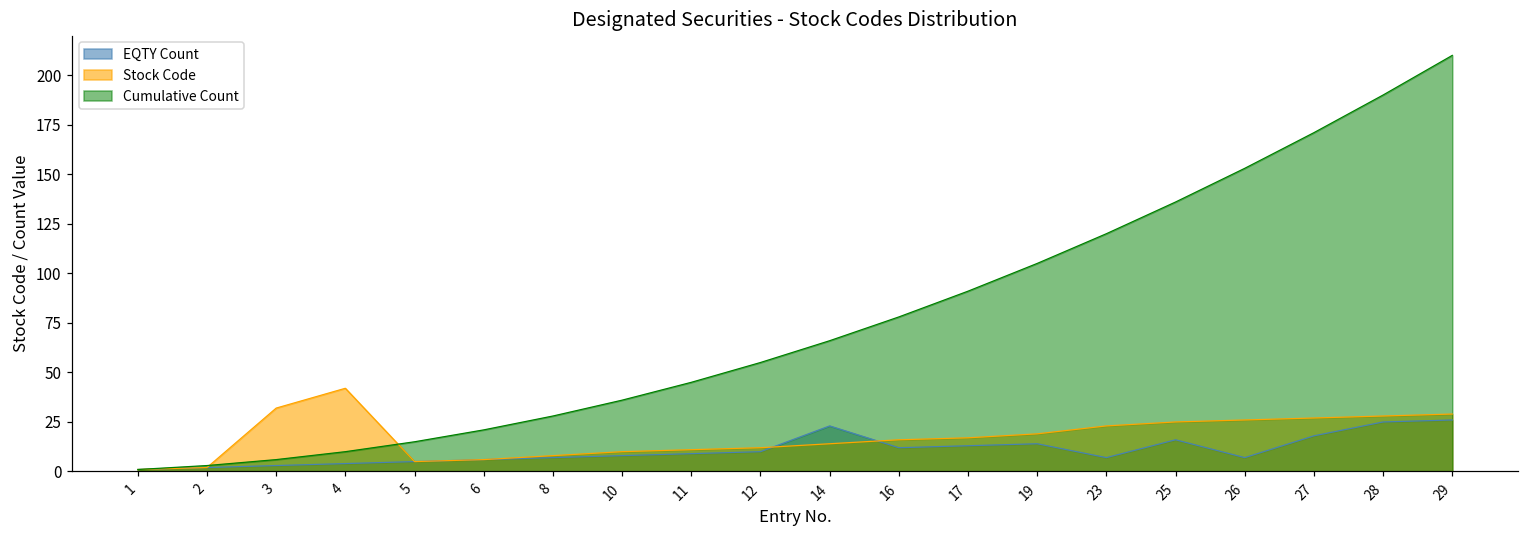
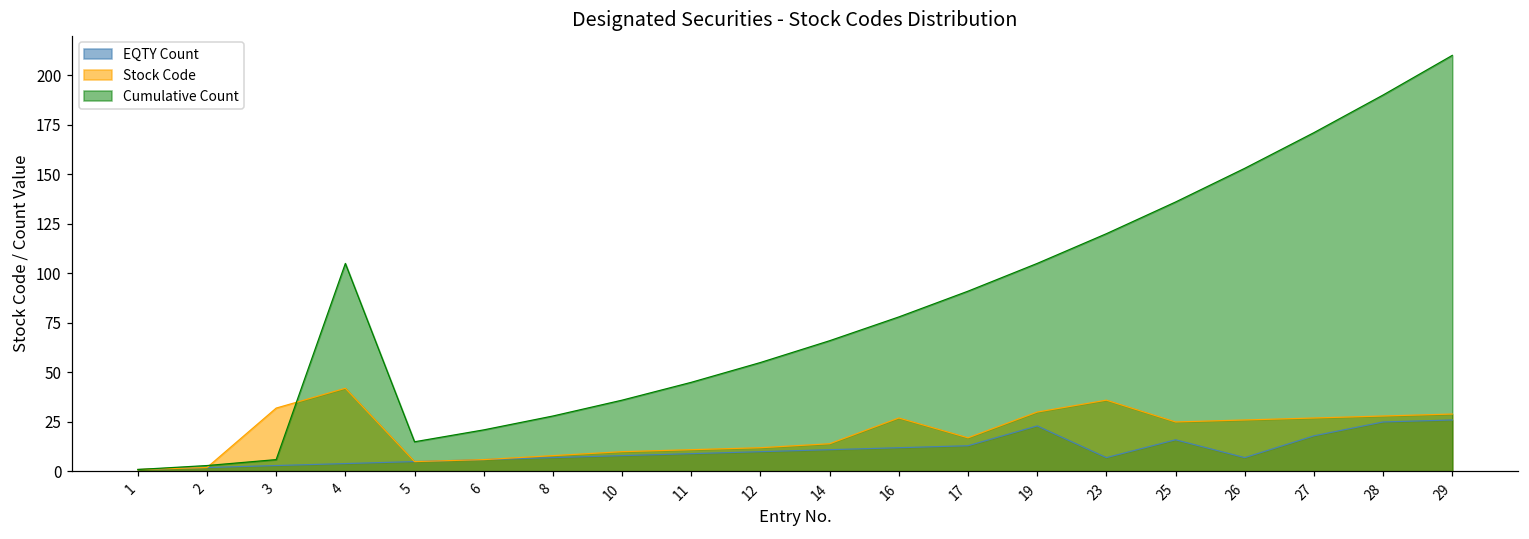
Cumulative Count, 4: 10 -> 105
EQTY Count, 14: 23 -> 11
Stock Code, 16: 16 -> 27
EQTY Count, 19: 14 -> 23
Stock Code, 19: 19 -> 30
Stock Code, 23: 23 -> 36
